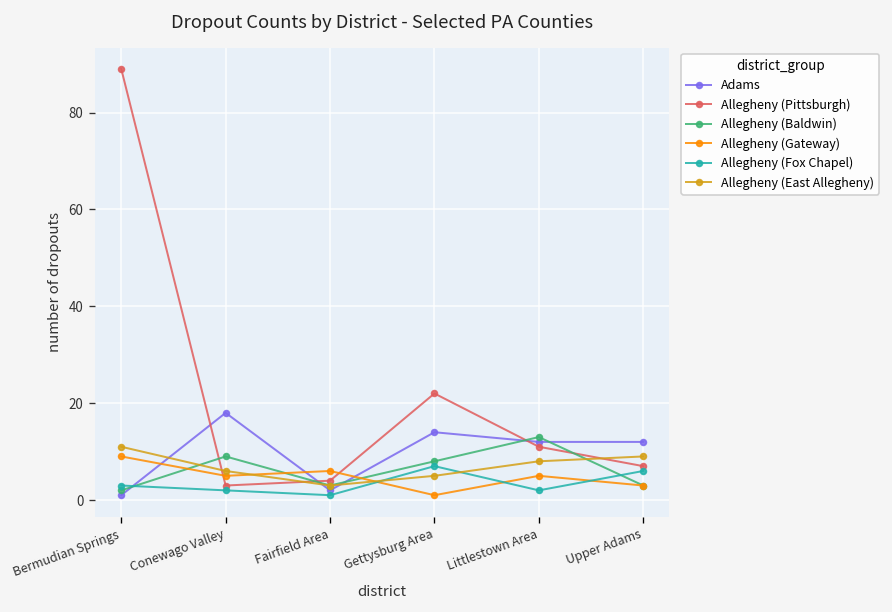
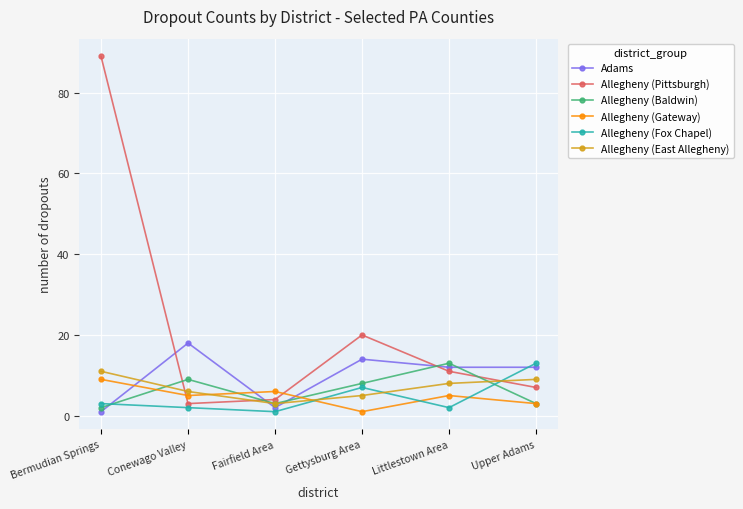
Allegheny (Pittsburgh), Gettysburg Area: 22 -> 20
Allegheny (Fox Chapel), Upper Adams: 6 -> 13
